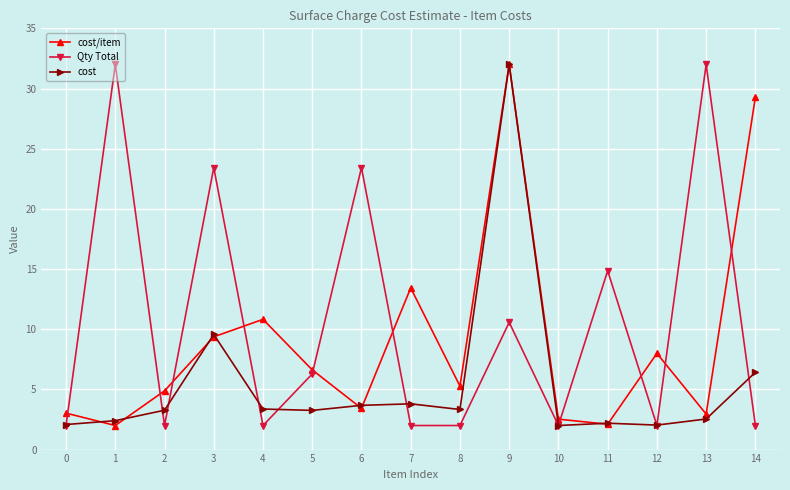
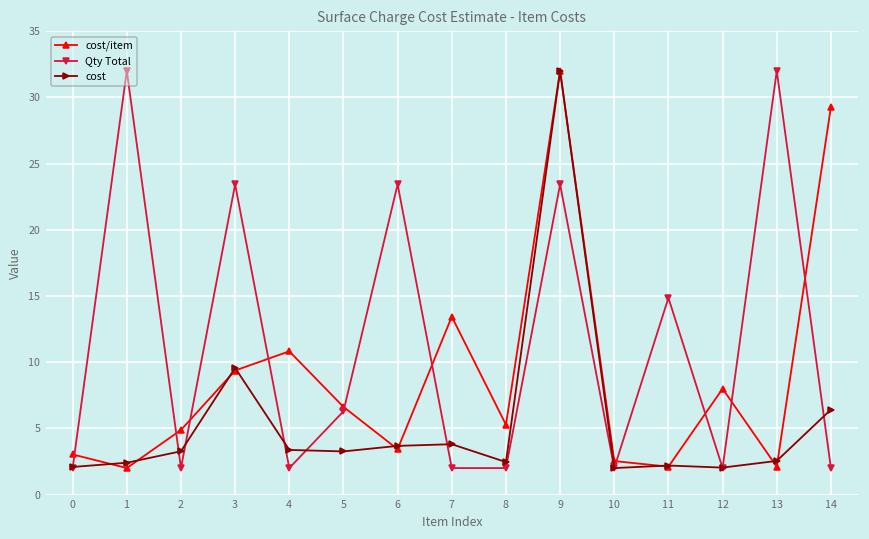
cost, 8: 3.3 -> 2.5
Qty Total, 9: 10.6 -> 23.4
cost/item, 13: 3.0 -> 2.1
